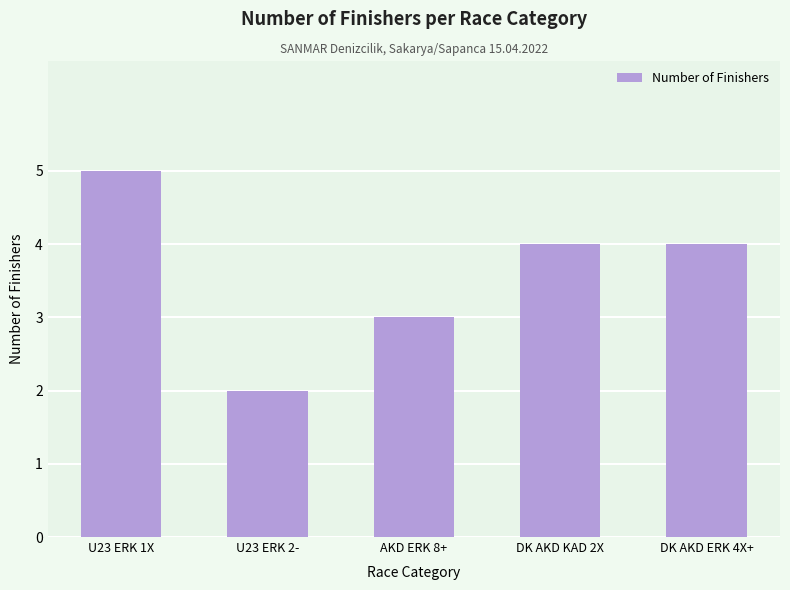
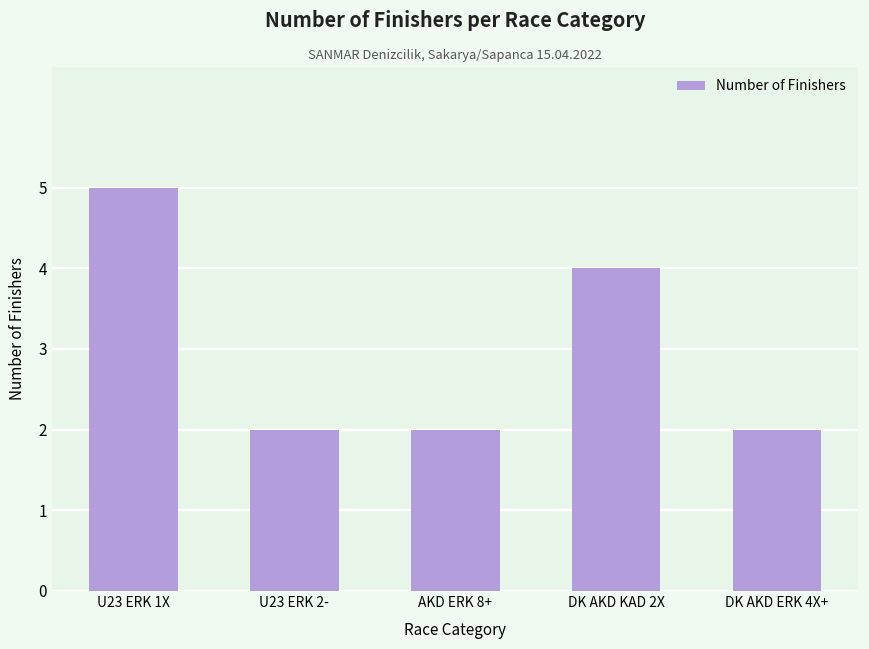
AKD ERK 8+: 3 -> 2
DK AKD ERK 4X+: 4 -> 2
